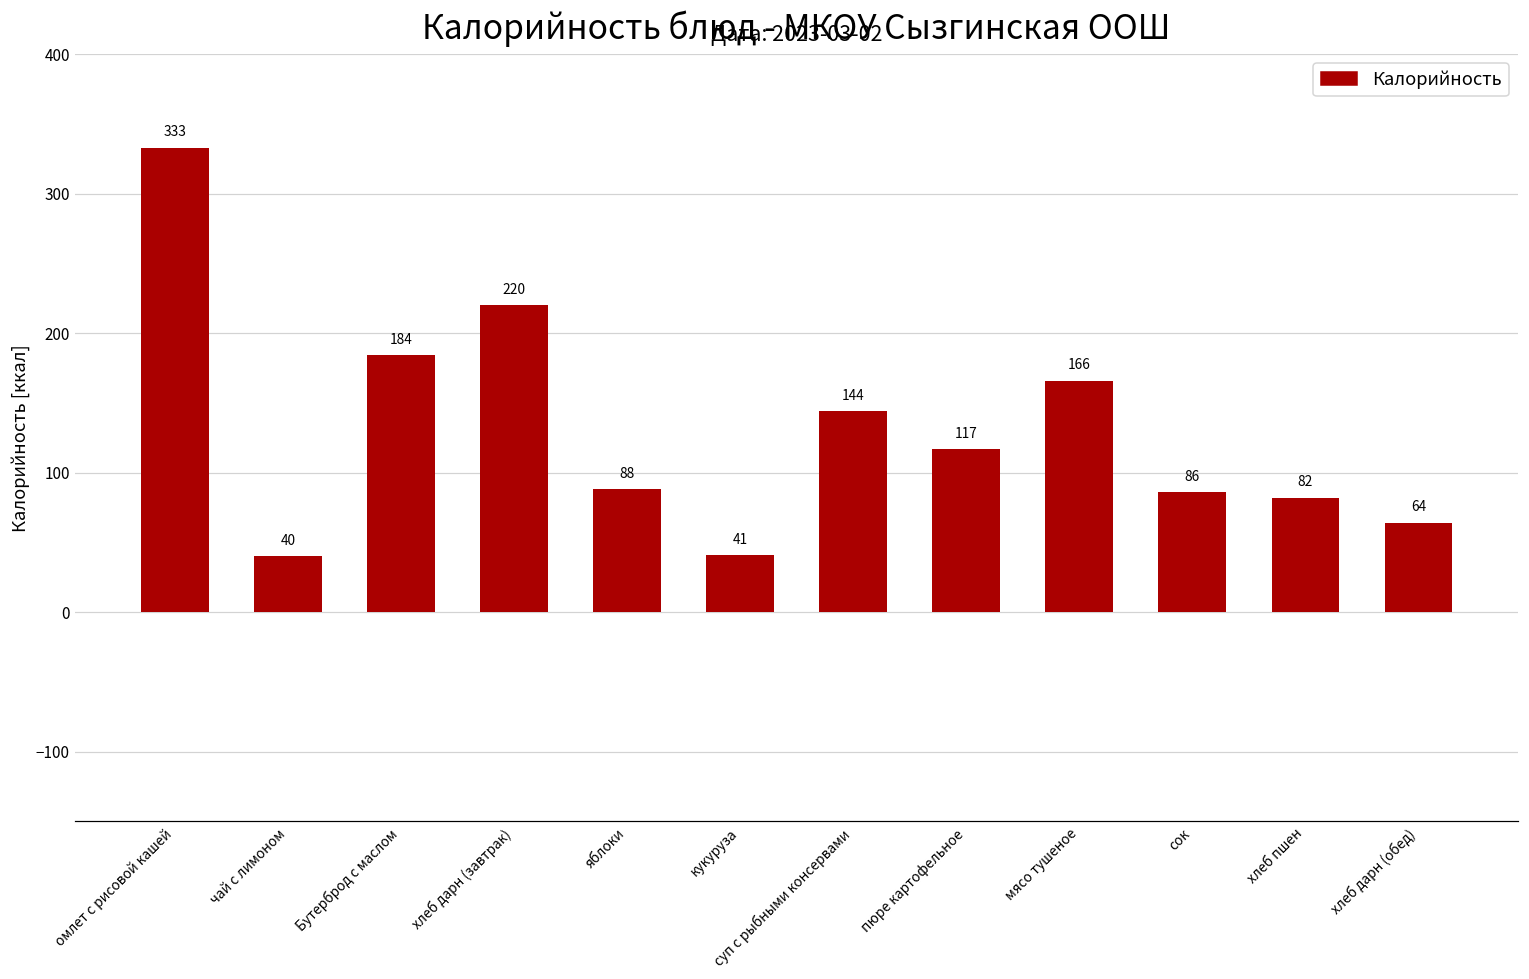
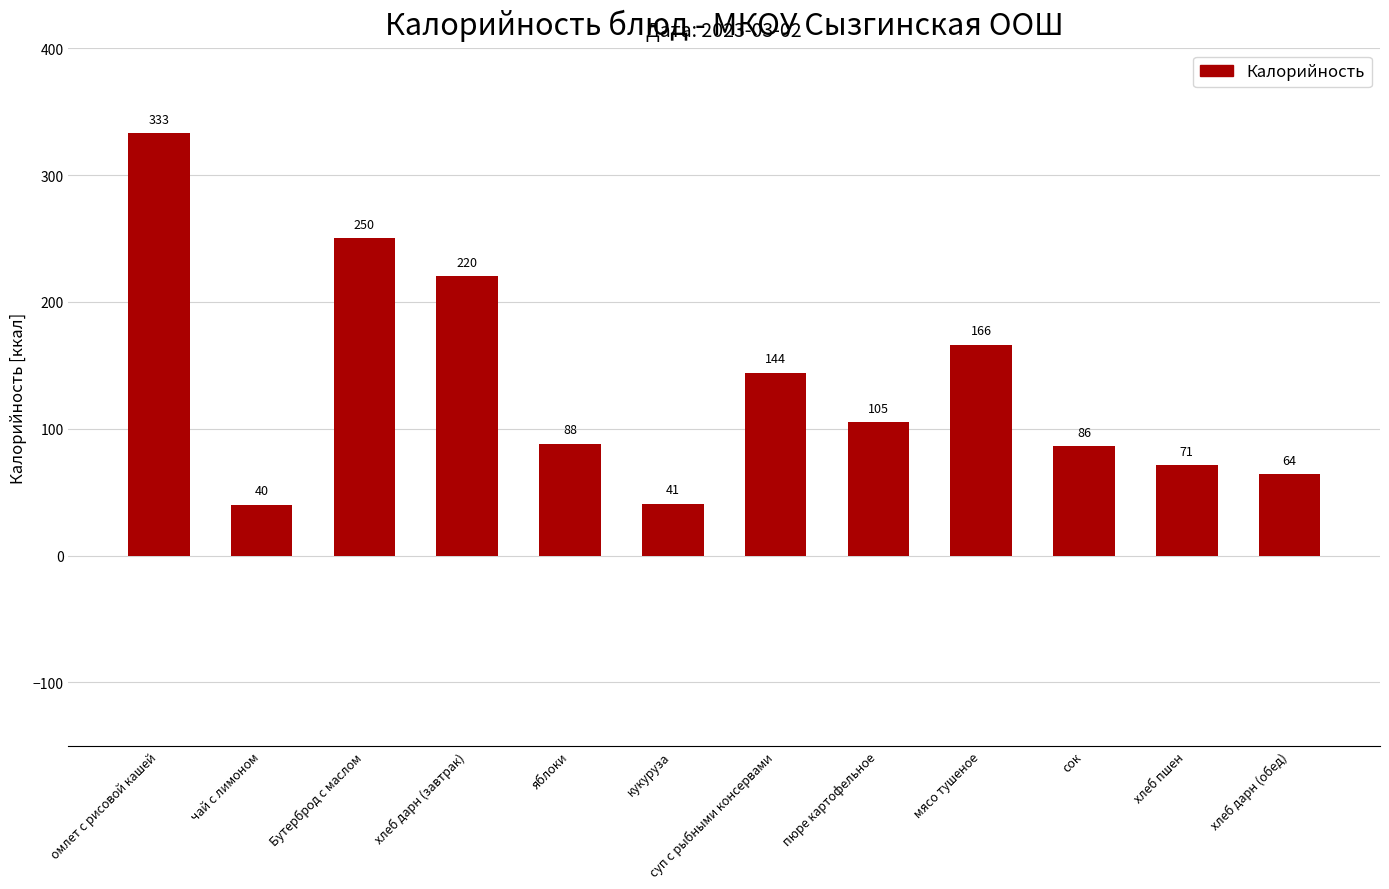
Бутерброд с маслом: 184 -> 250
пюре картофельное: 117 -> 105
хлеб пшен: 82 -> 71
